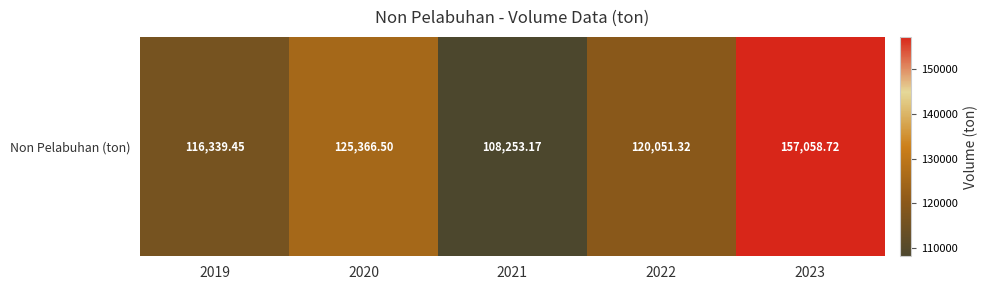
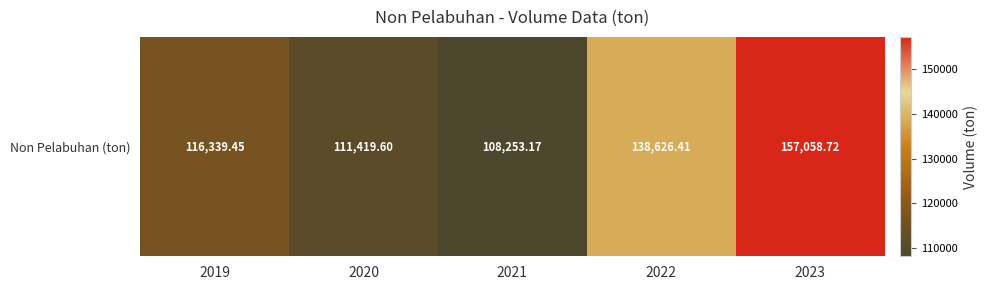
Non Pelabuhan (ton), 2020: 125,366.50 -> 111,419.60
Non Pelabuhan (ton), 2022: 120,051.32 -> 138,626.41
